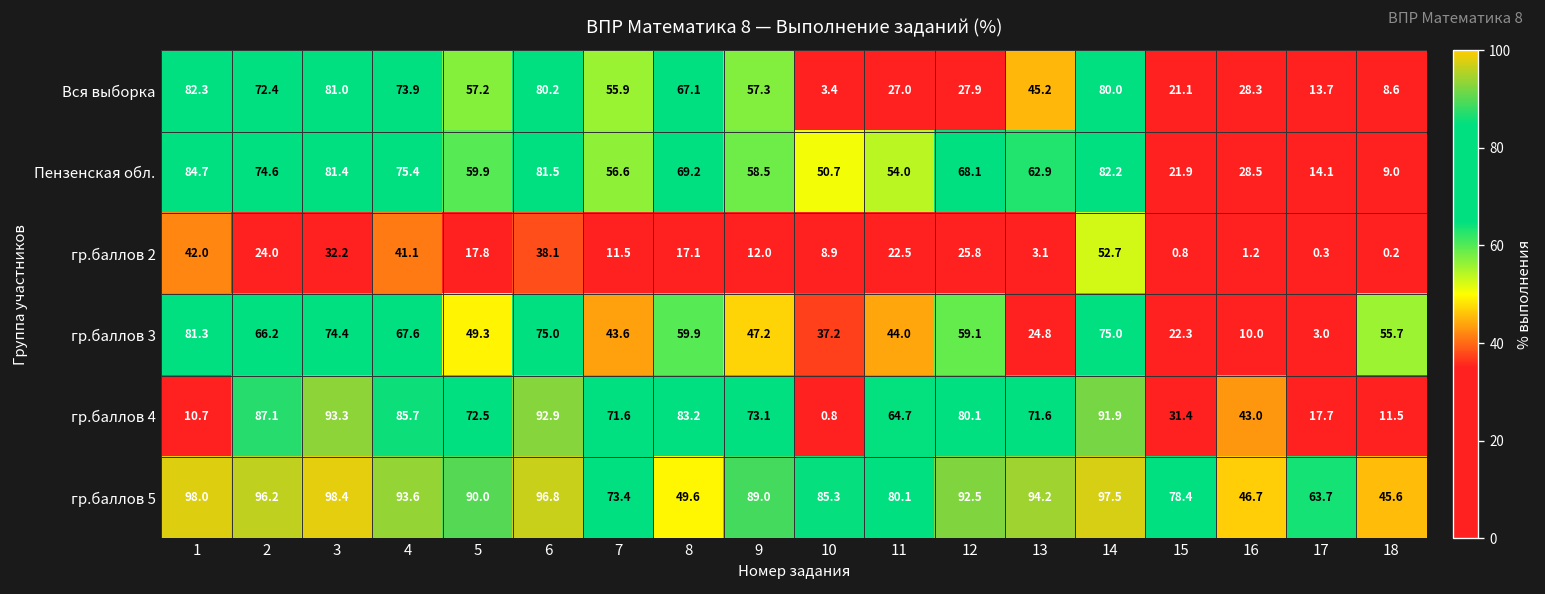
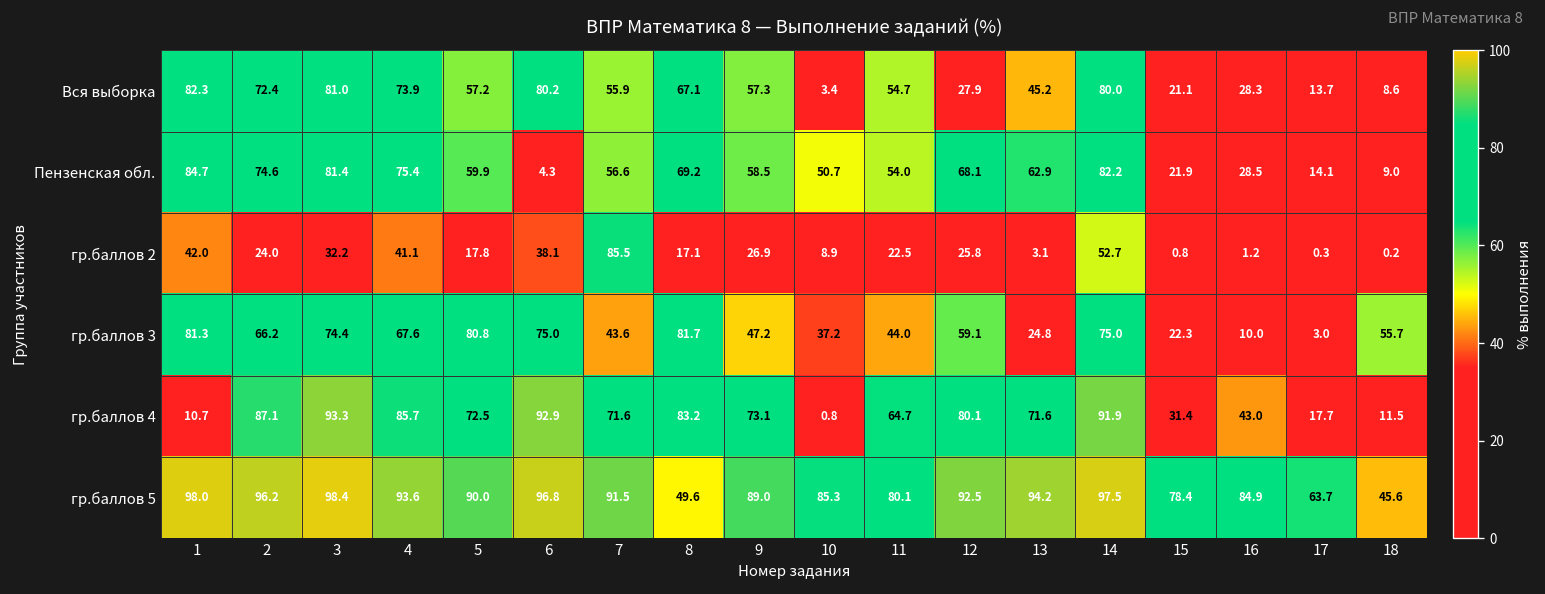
Вся выборка, 11: 27.0 -> 54.7
Пензенская обл., 6: 81.5 -> 4.3
гр.баллов 2, 7: 11.5 -> 85.5
гр.баллов 2, 9: 12.0 -> 26.9
гр.баллов 3, 5: 49.3 -> 80.8
гр.баллов 3, 8: 59.9 -> 81.7
гр.баллов 5, 7: 73.4 -> 91.5
гр.баллов 5, 16: 46.7 -> 84.9
